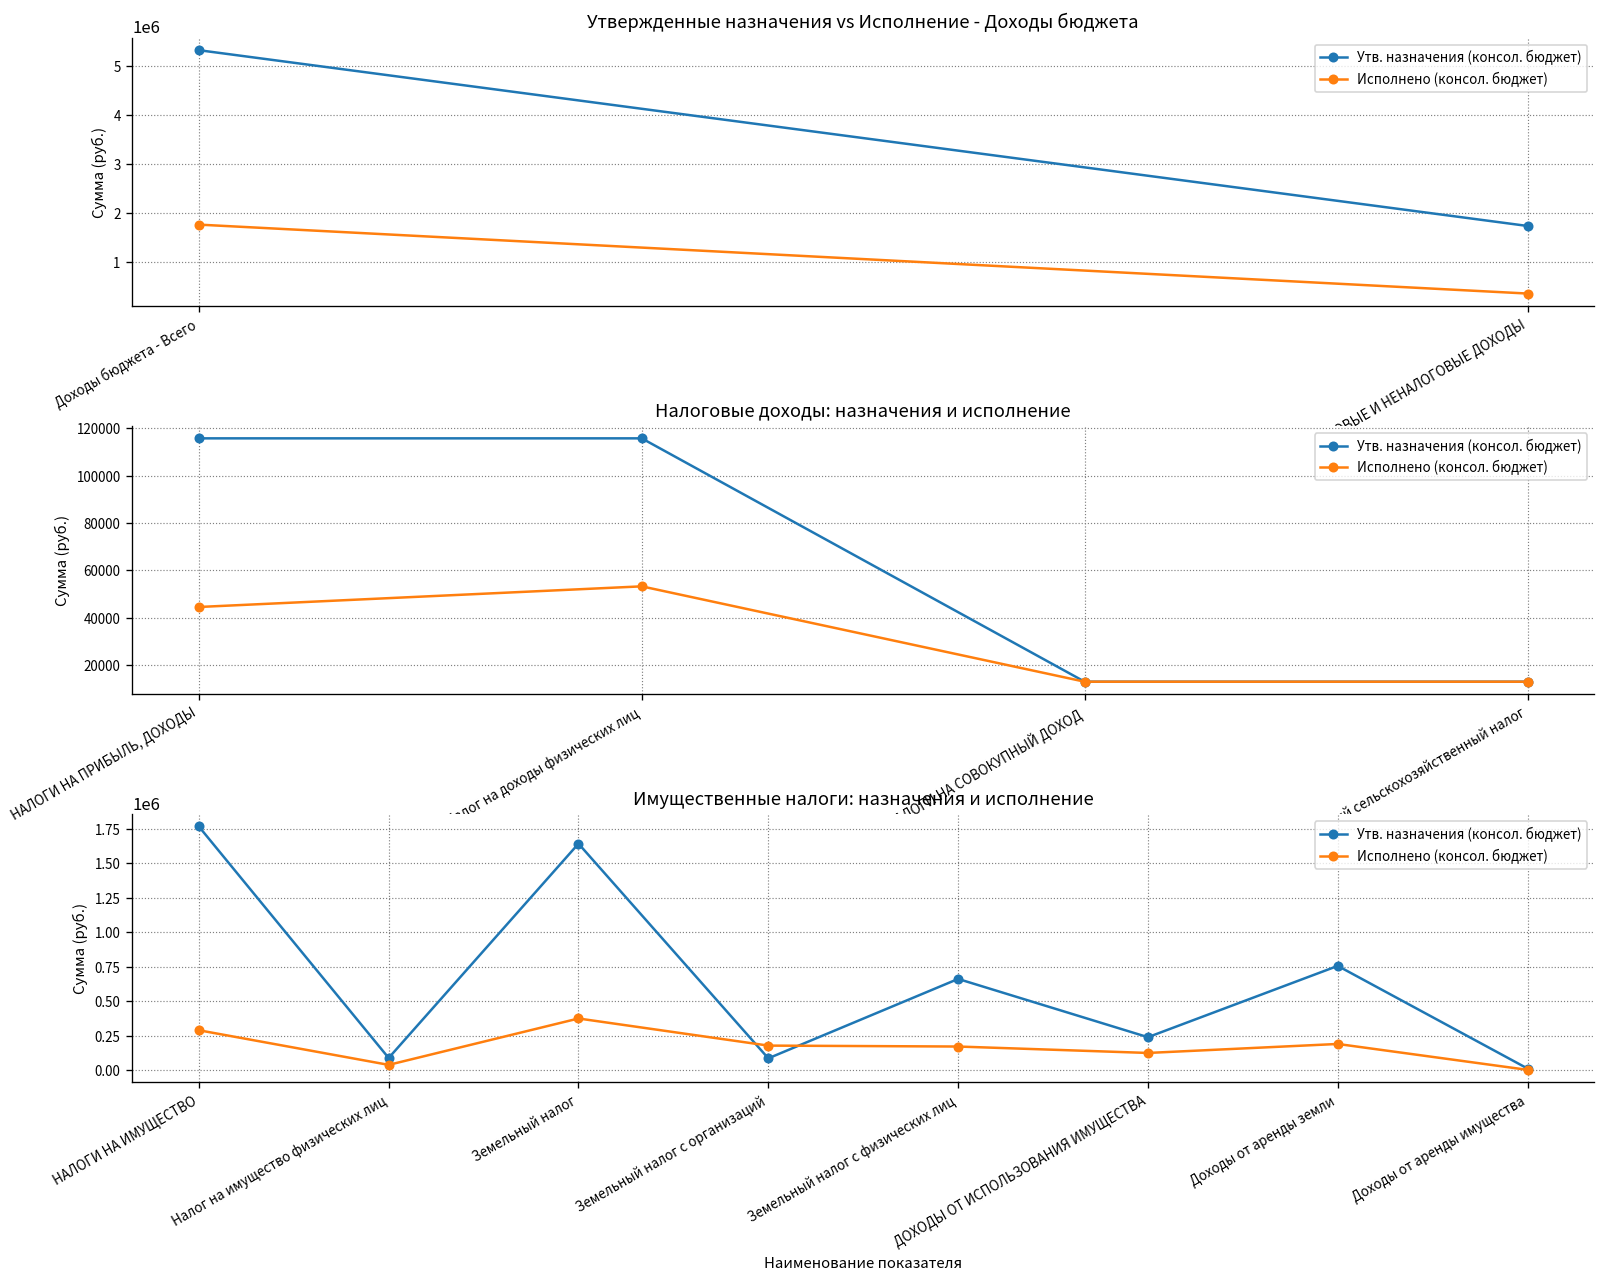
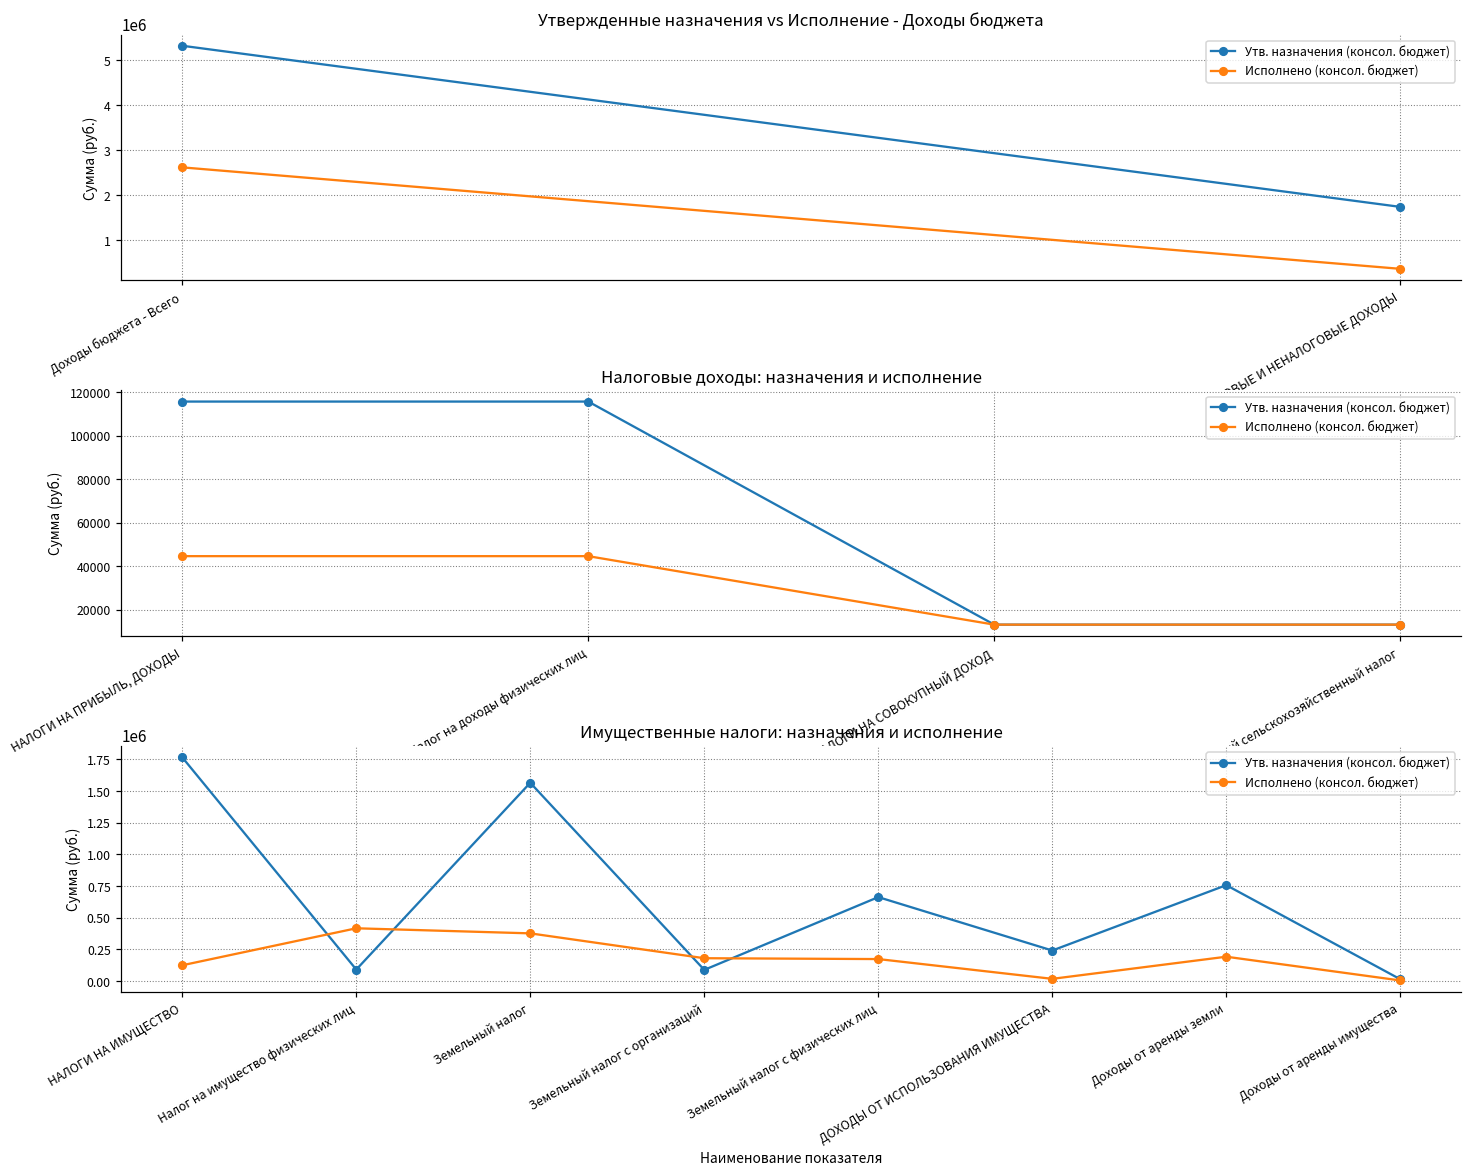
Утвержденные назначения vs Исполнение - Доходы бюджета, Исполнено (консол. бюджет), Доходы бюджета - Всего: 1800000 -> 2600000
Налоговые доходы: назначения и исполнение, Исполнено (консол. бюджет), Налог на доходы физических лиц: 53000 -> 45000
Имущественные налоги: назначения и исполнение, Исполнено (консол. бюджет), НАЛОГИ НА ИМУЩЕСТВО: 290000 -> 120000
Имущественные налоги: назначения и исполнение, Исполнено (консол. бюджет), Налог на имущество физических лиц: 40000 -> 420000
Имущественные налоги: назначения и исполнение, Утв. назначения (консол. бюджет), Земельный налог: 1640000 -> 1560000
Имущественные налоги: назначения и исполнение, Исполнено (консол. бюджет), ДОХОДЫ ОТ ИСПОЛЬЗОВАНИЯ ИМУЩЕСТВА: 130000 -> 20000
